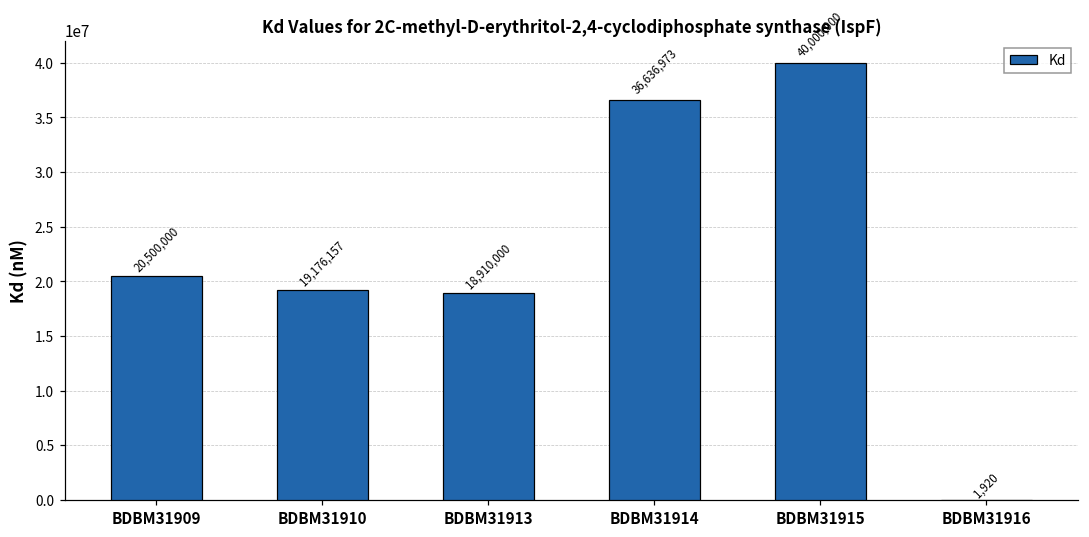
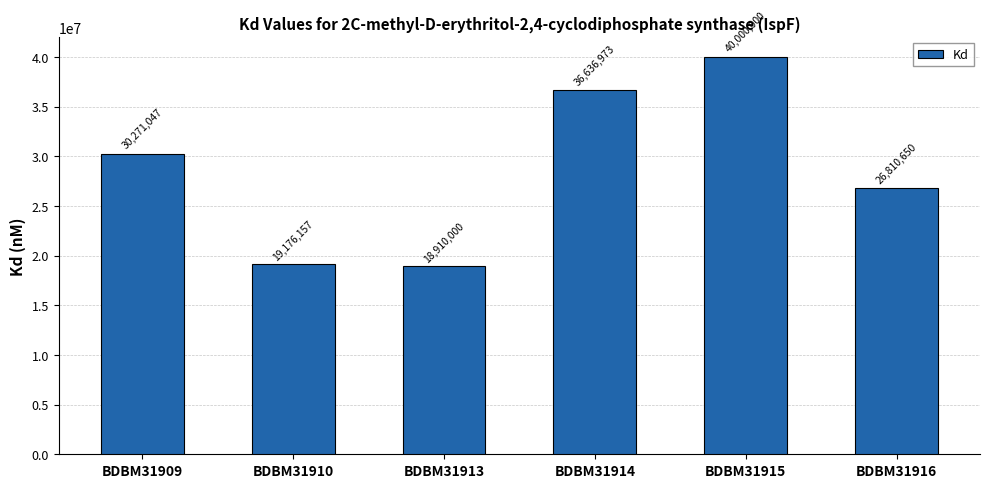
BDBM31909: 20,500,000 -> 30,271,047
BDBM31916: 1,920 -> 26,810,650
